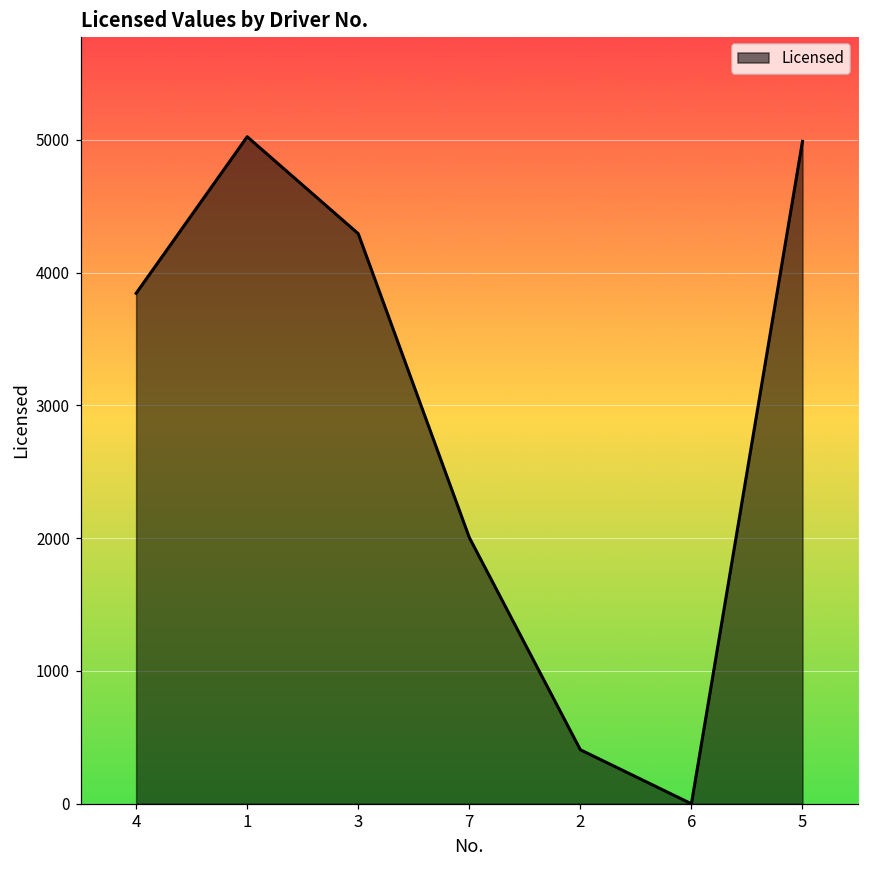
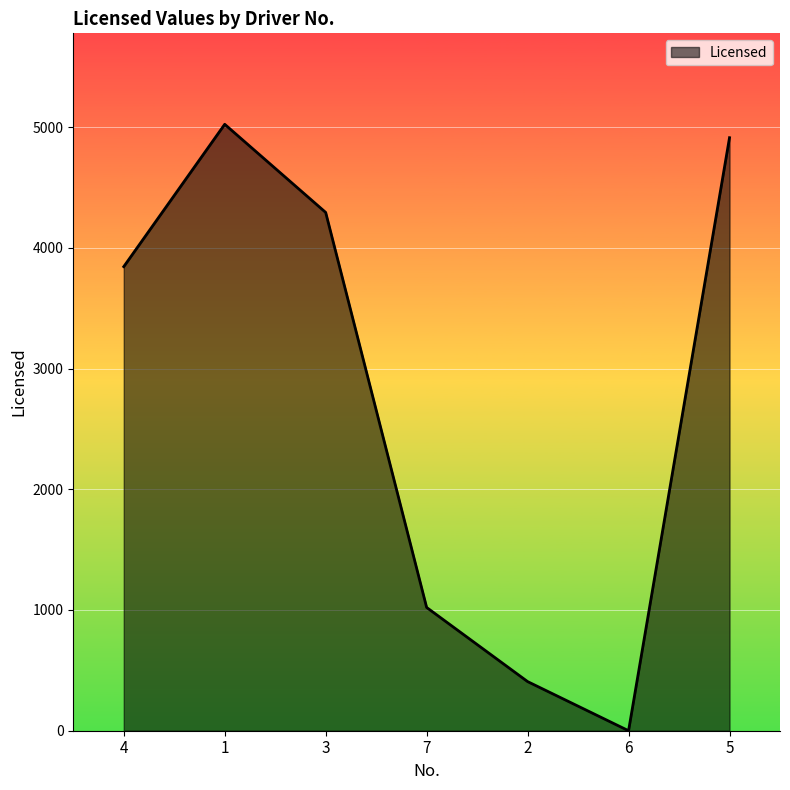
7: 2010 -> 1020
5: 4990 -> 4910
